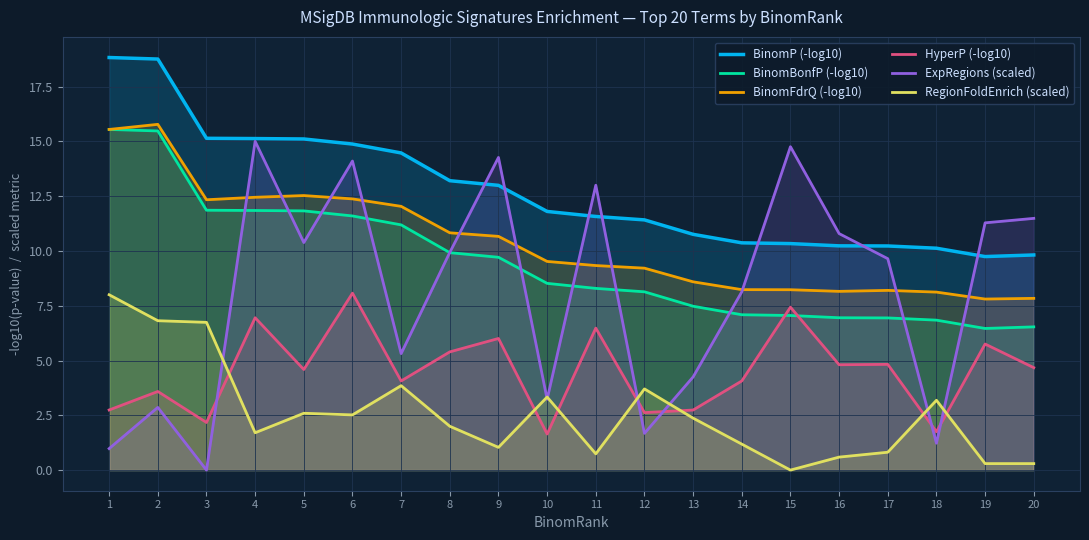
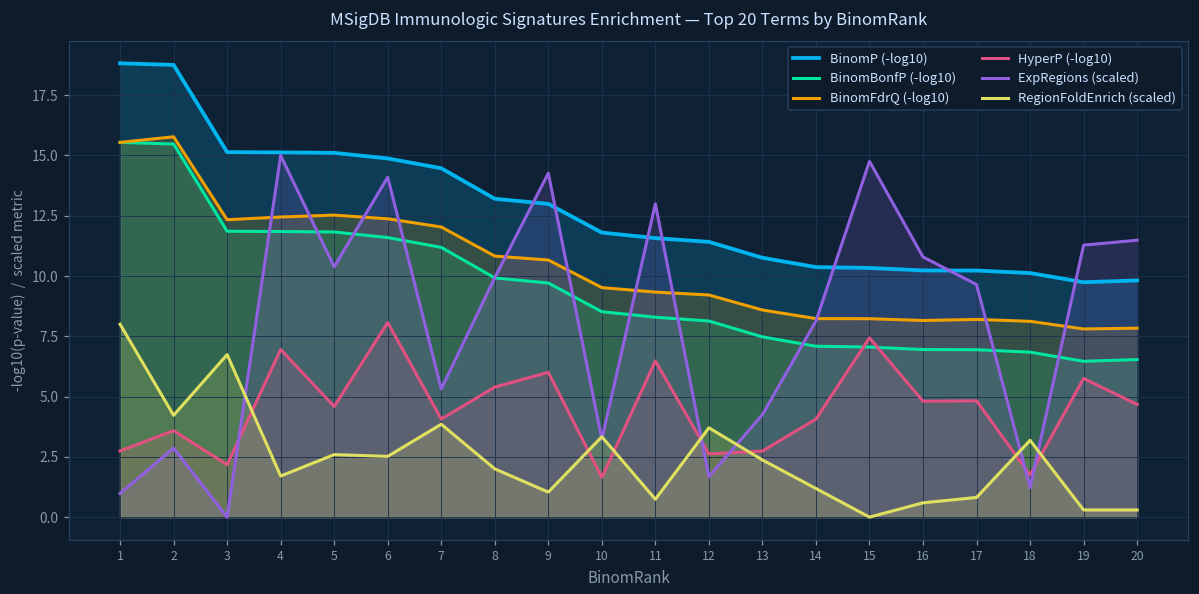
RegionFoldEnrich (scaled), 2: 6.8 -> 4.2
